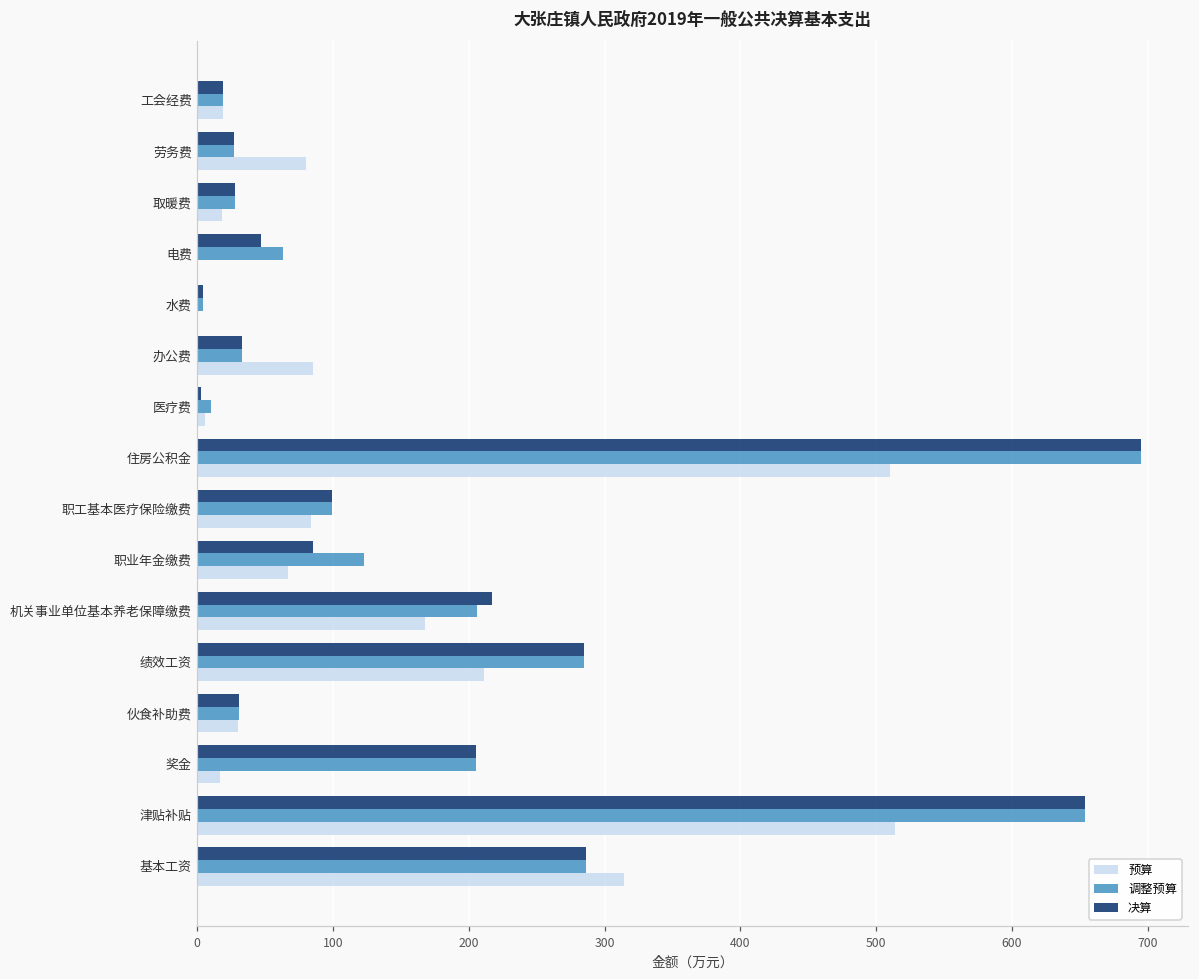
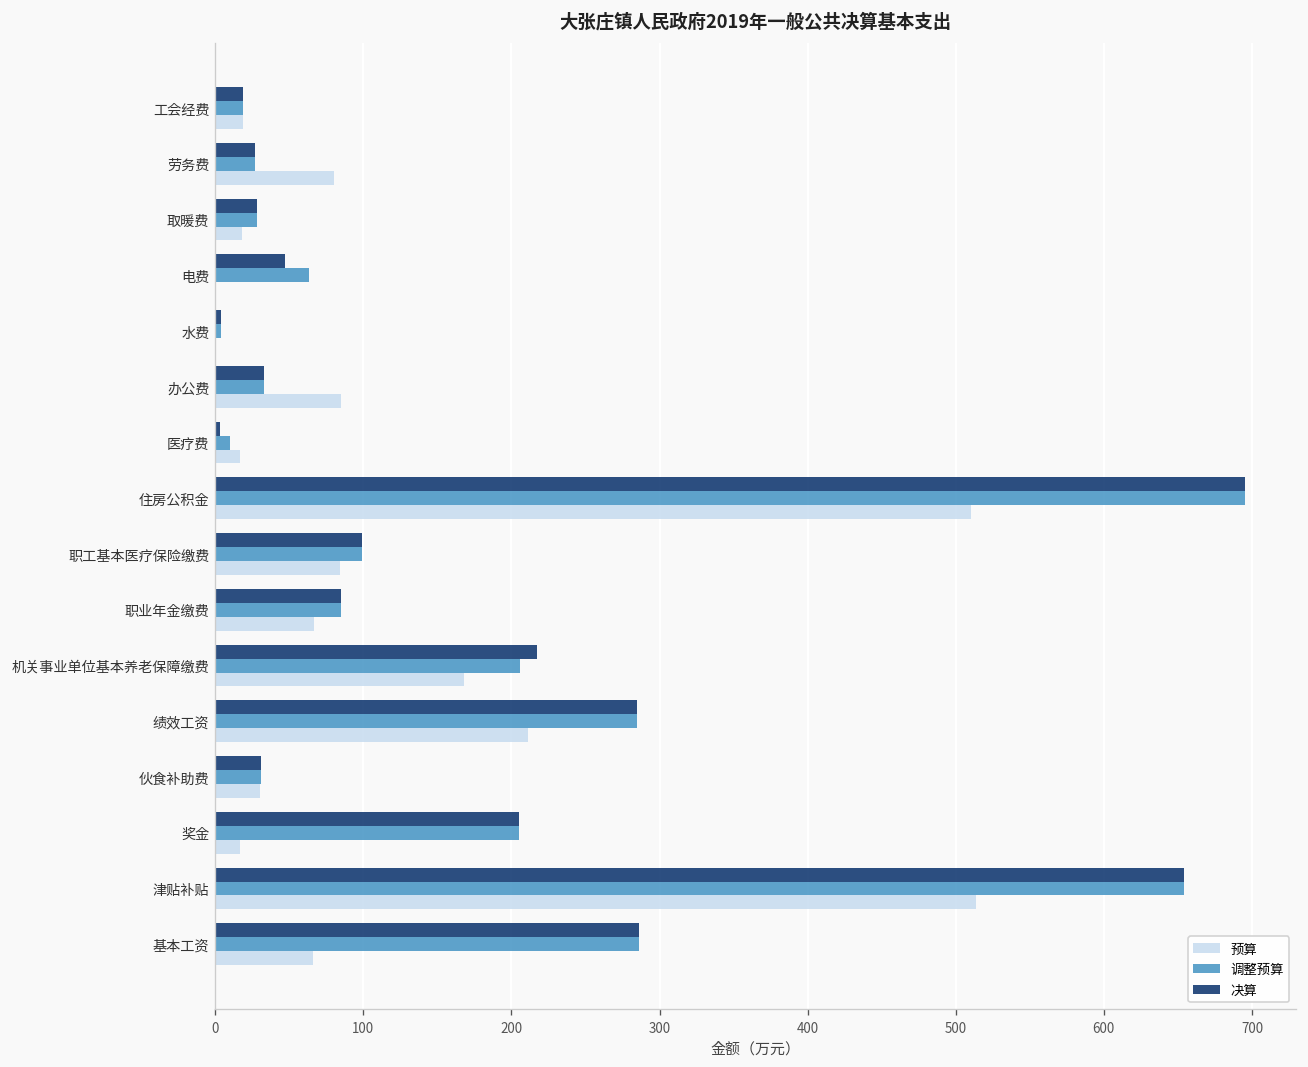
预算, 医疗费: 6 -> 17
调整预算, 职业年金缴费: 123 -> 85
预算, 基本工资: 314 -> 66
